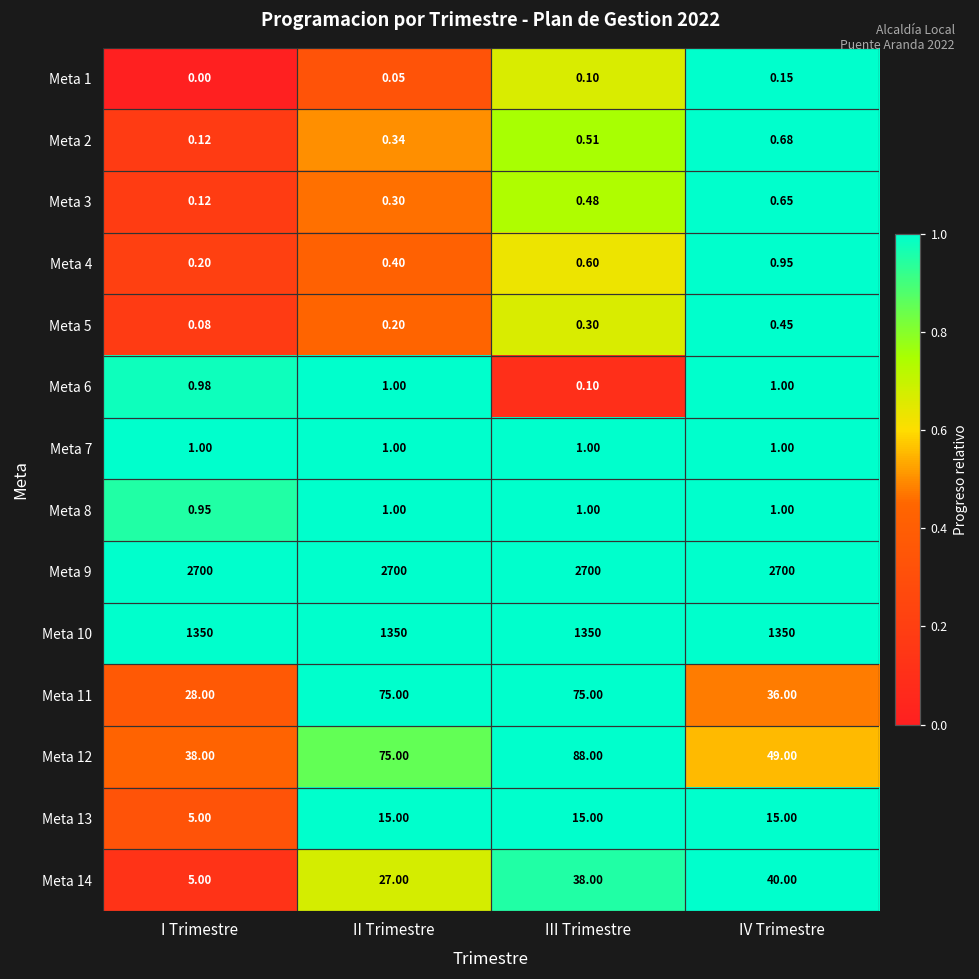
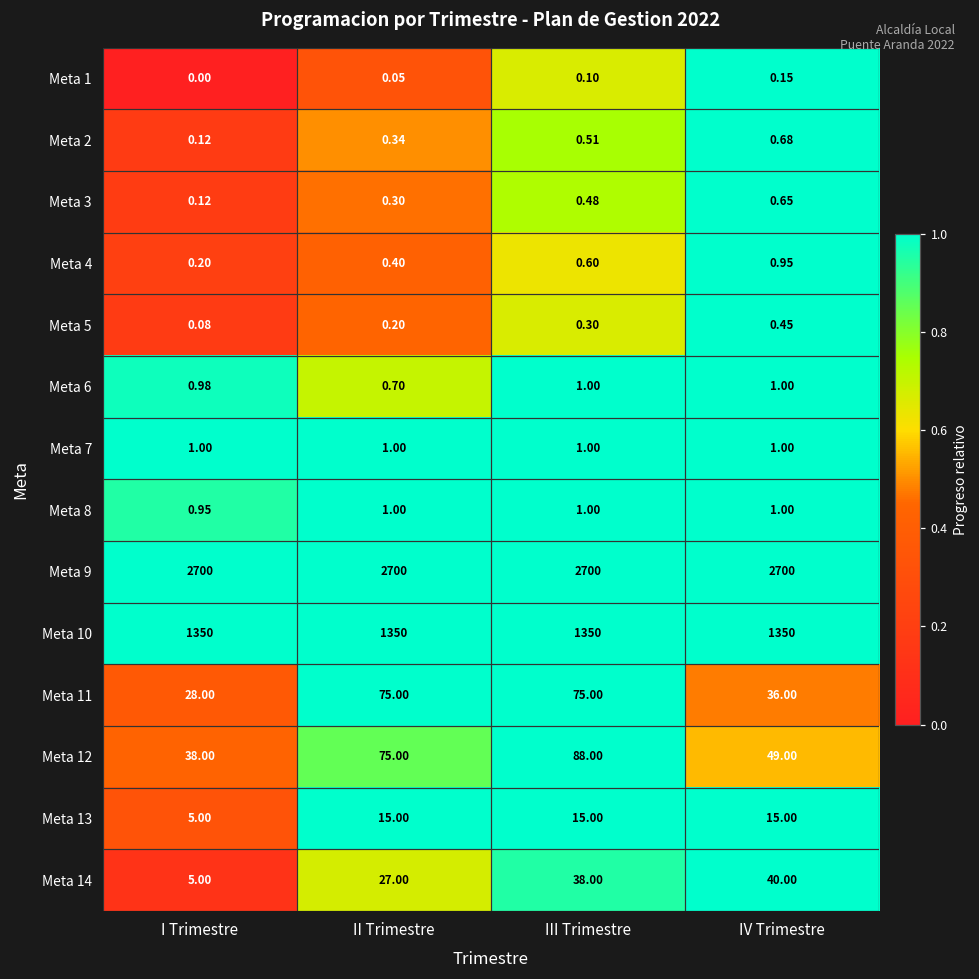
Meta 6, II Trimestre: 1.00 -> 0.70
Meta 6, III Trimestre: 0.10 -> 1.00
